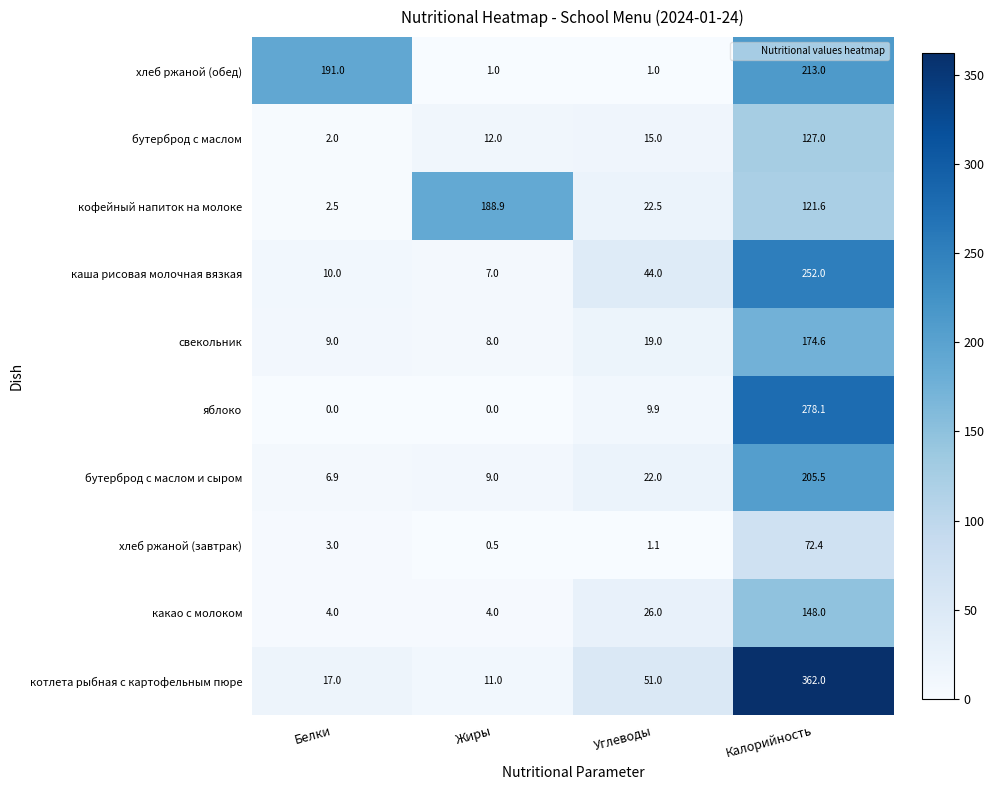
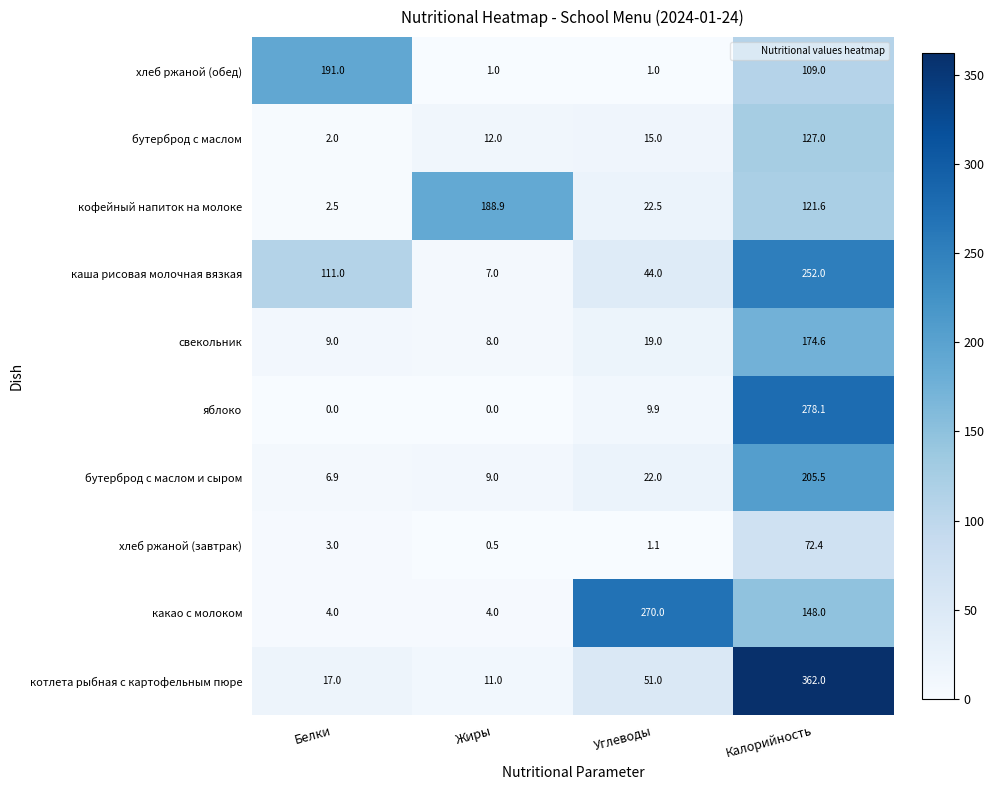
хлеб ржаной (обед), Калорийность: 213.0 -> 109.0
каша рисовая молочная вязкая, Белки: 10.0 -> 111.0
какао с молоком, Углеводы: 26.0 -> 270.0
